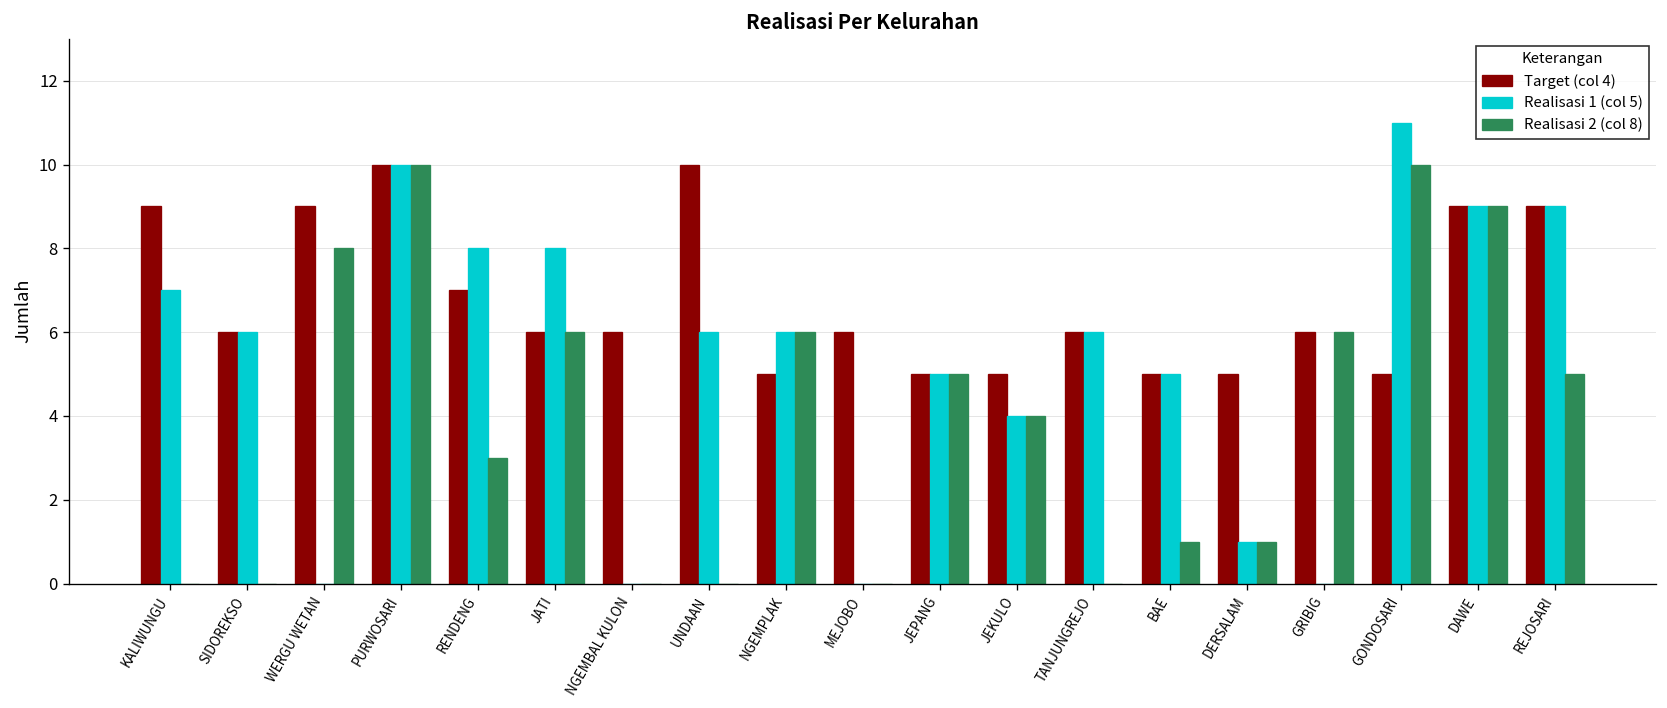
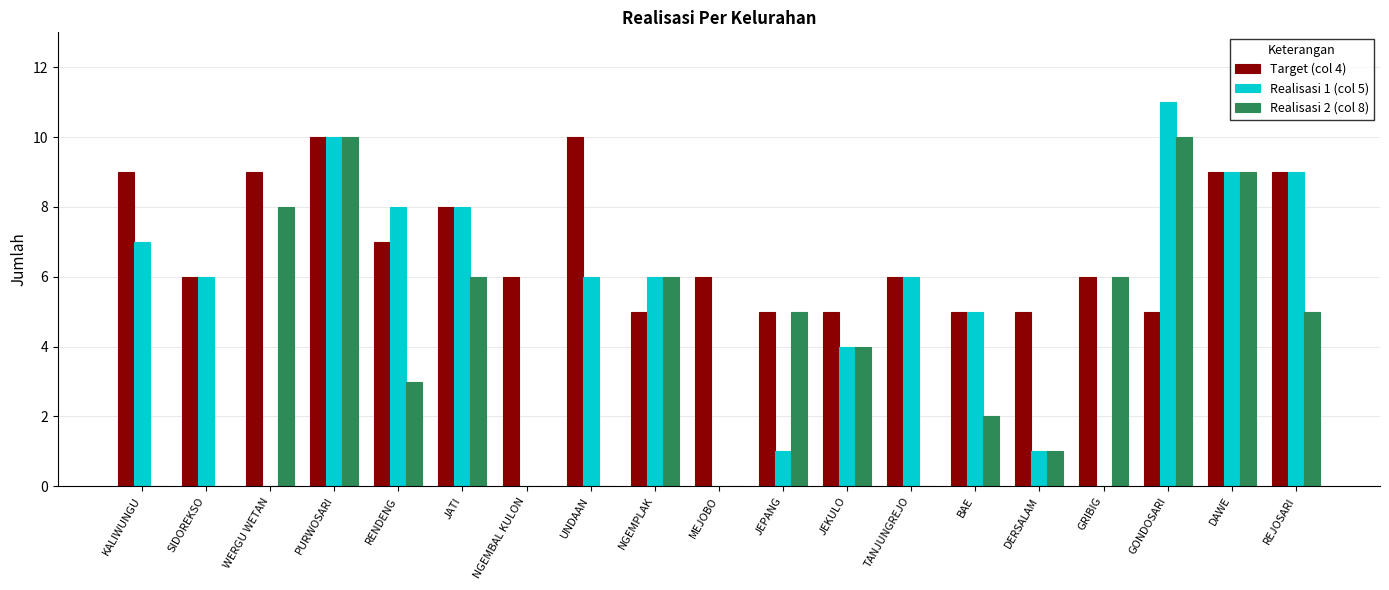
Target (col 4), JATI: 6 -> 8
Realisasi 1 (col 5), JEPANG: 5 -> 1
Realisasi 2 (col 8), BAE: 1 -> 2
